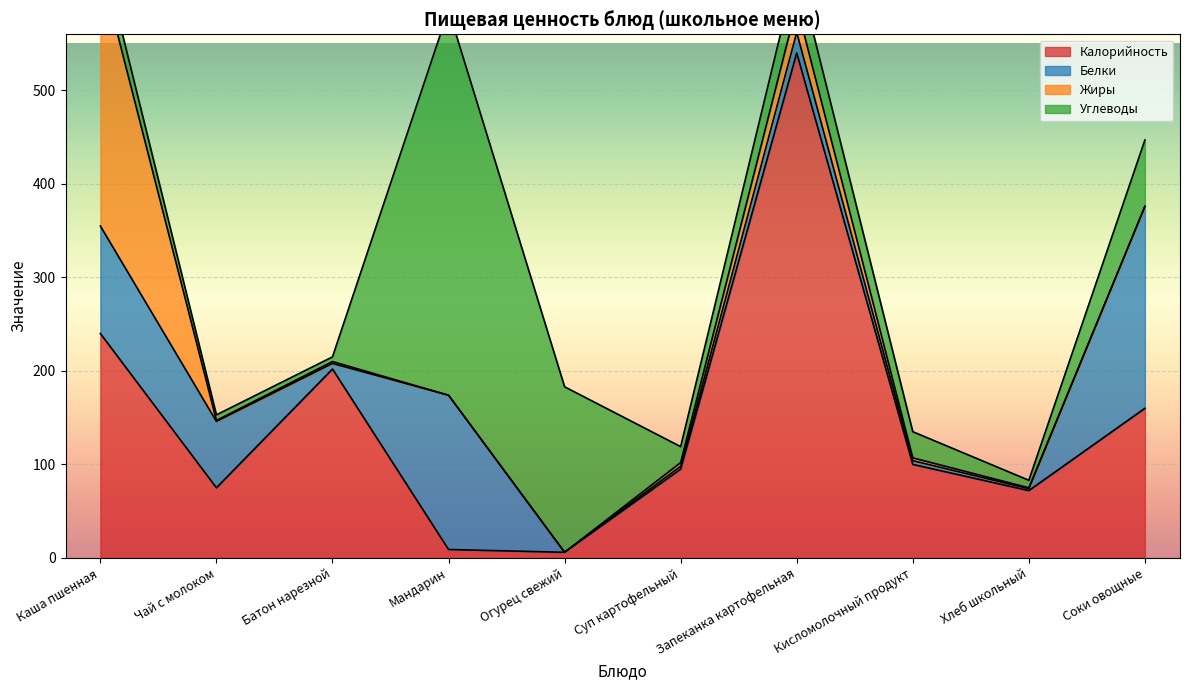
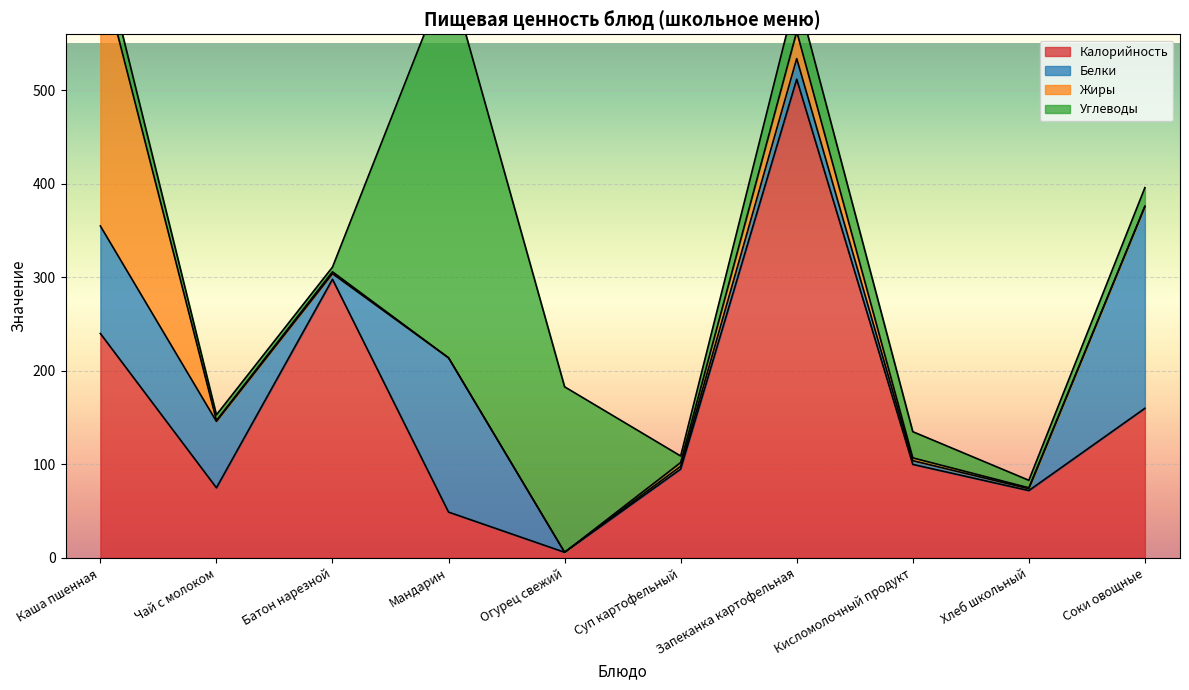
Калорийность, Батон нарезной: 200 -> 300
Калорийность, Мандарин: 10 -> 50
Углеводы, Суп картофельный: 20 -> 10
Калорийность, Запеканка картофельная: 540 -> 510
Углеводы, Соки овощные: 70 -> 20
